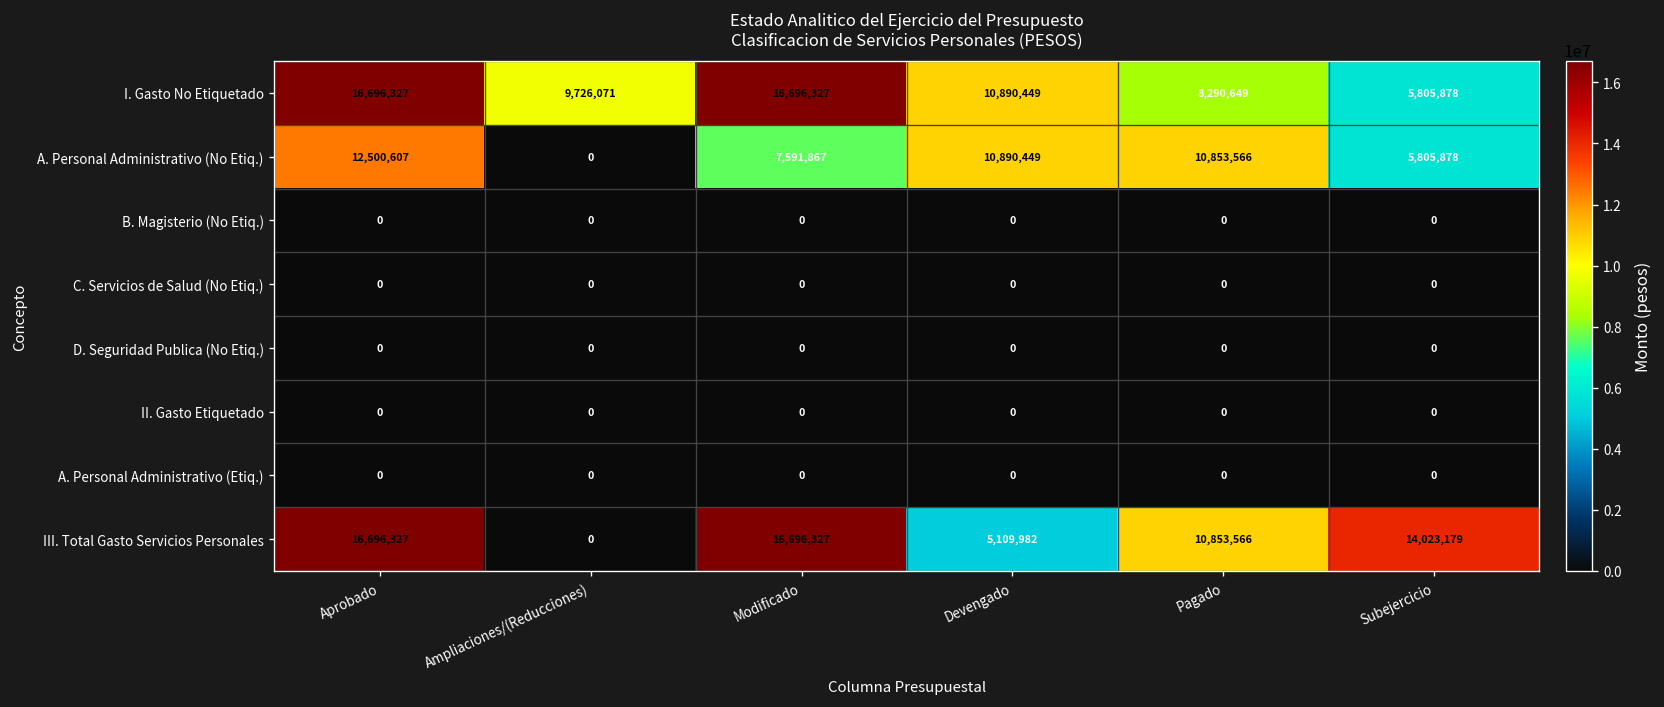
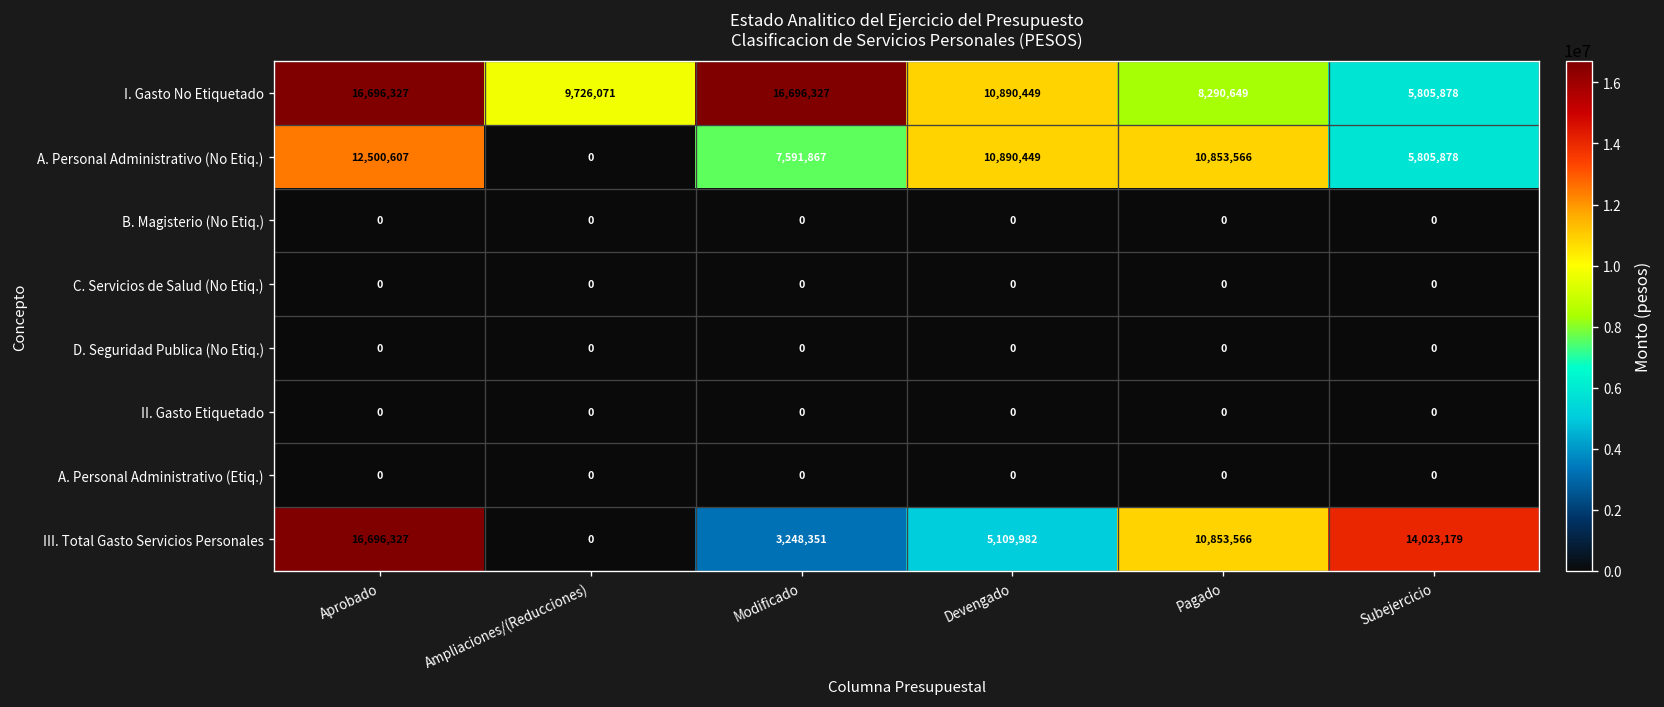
III. Total Gasto Servicios Personales, Modificado: 16,696,327 -> 3,248,351
